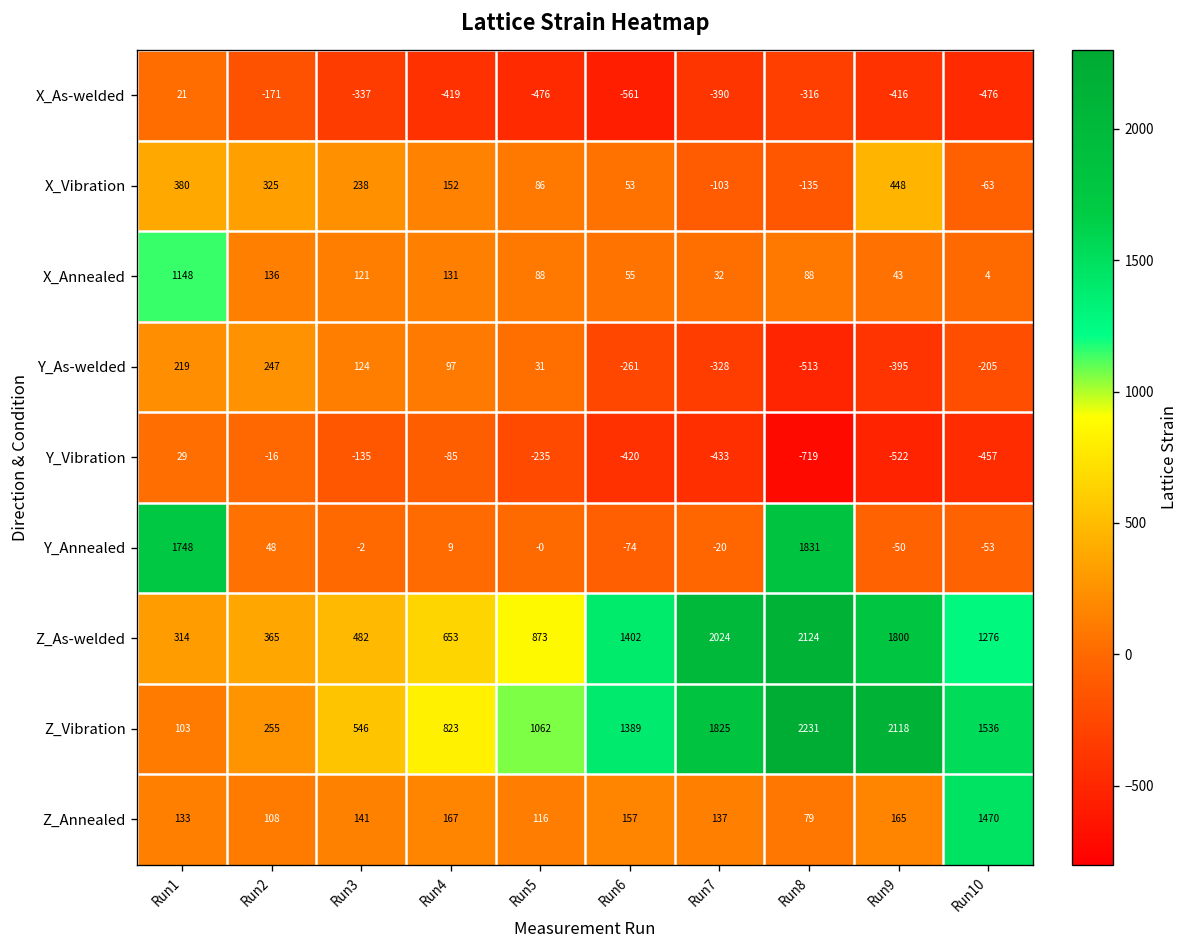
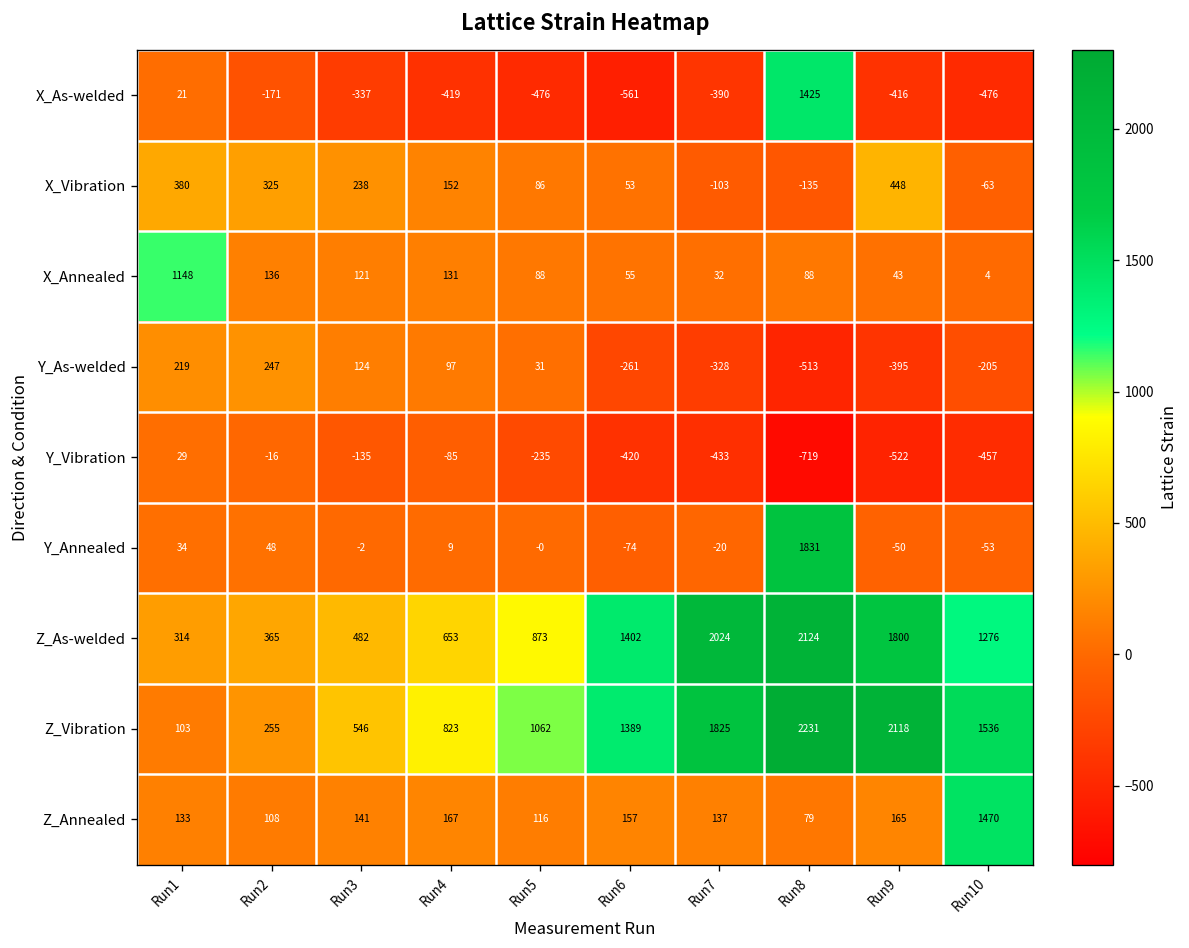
X_As-welded, Run8: -316 -> 1425
Y_Annealed, Run1: 1748 -> 34
